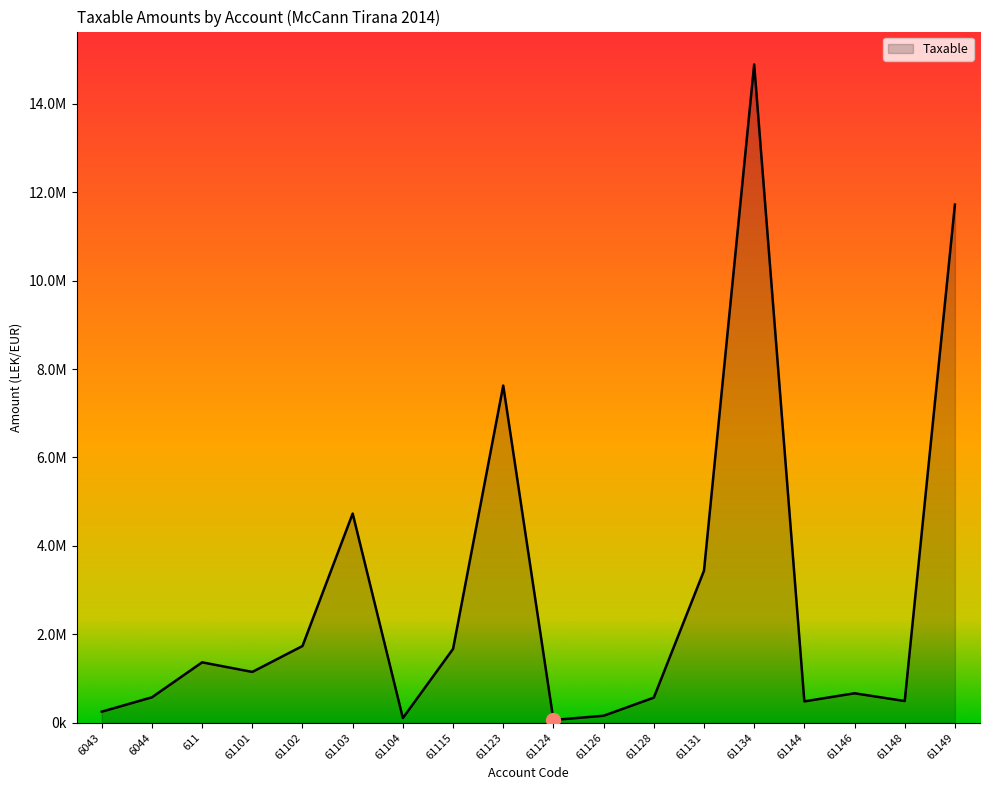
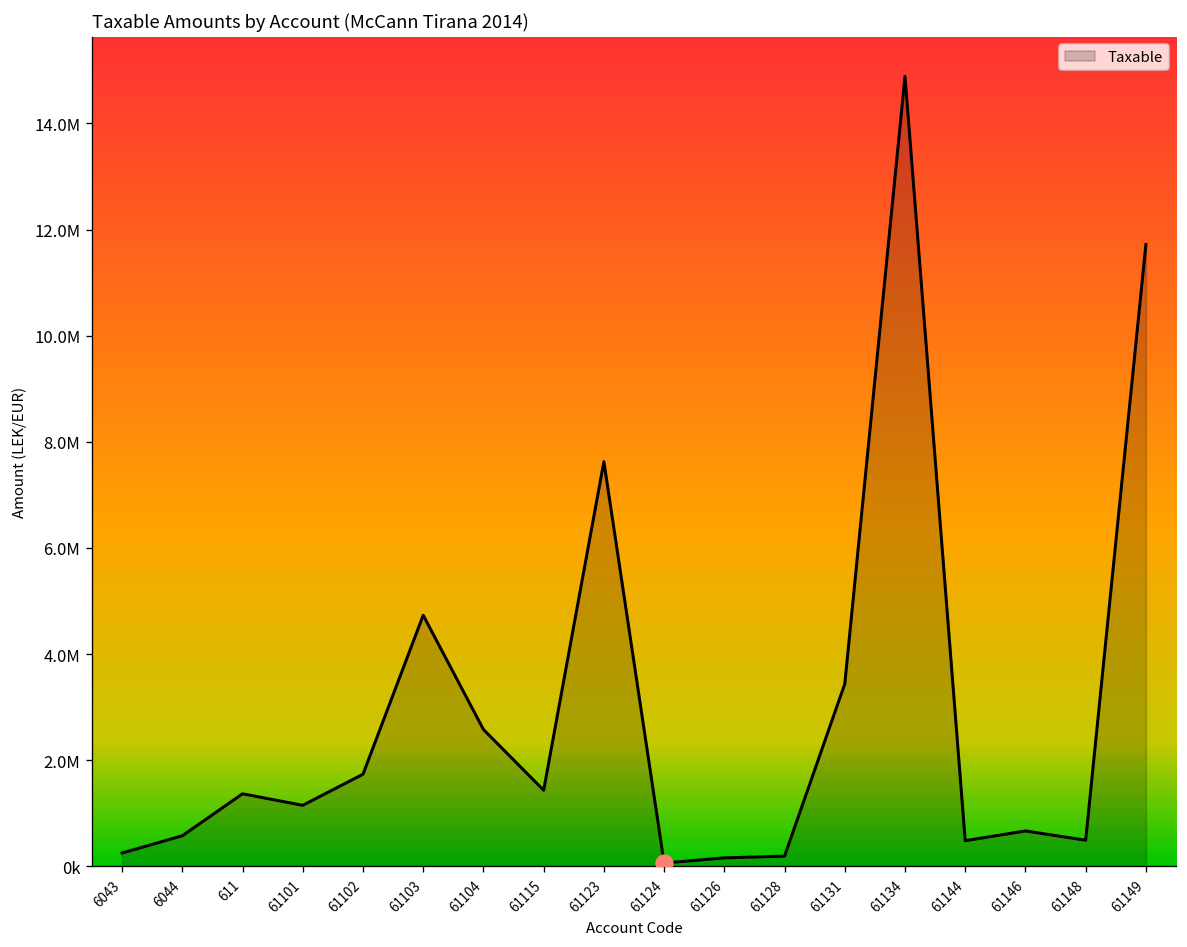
Taxable, 61104: 100000 -> 2600000
Taxable, 61115: 1700000 -> 1400000
Taxable, 61128: 600000 -> 200000
